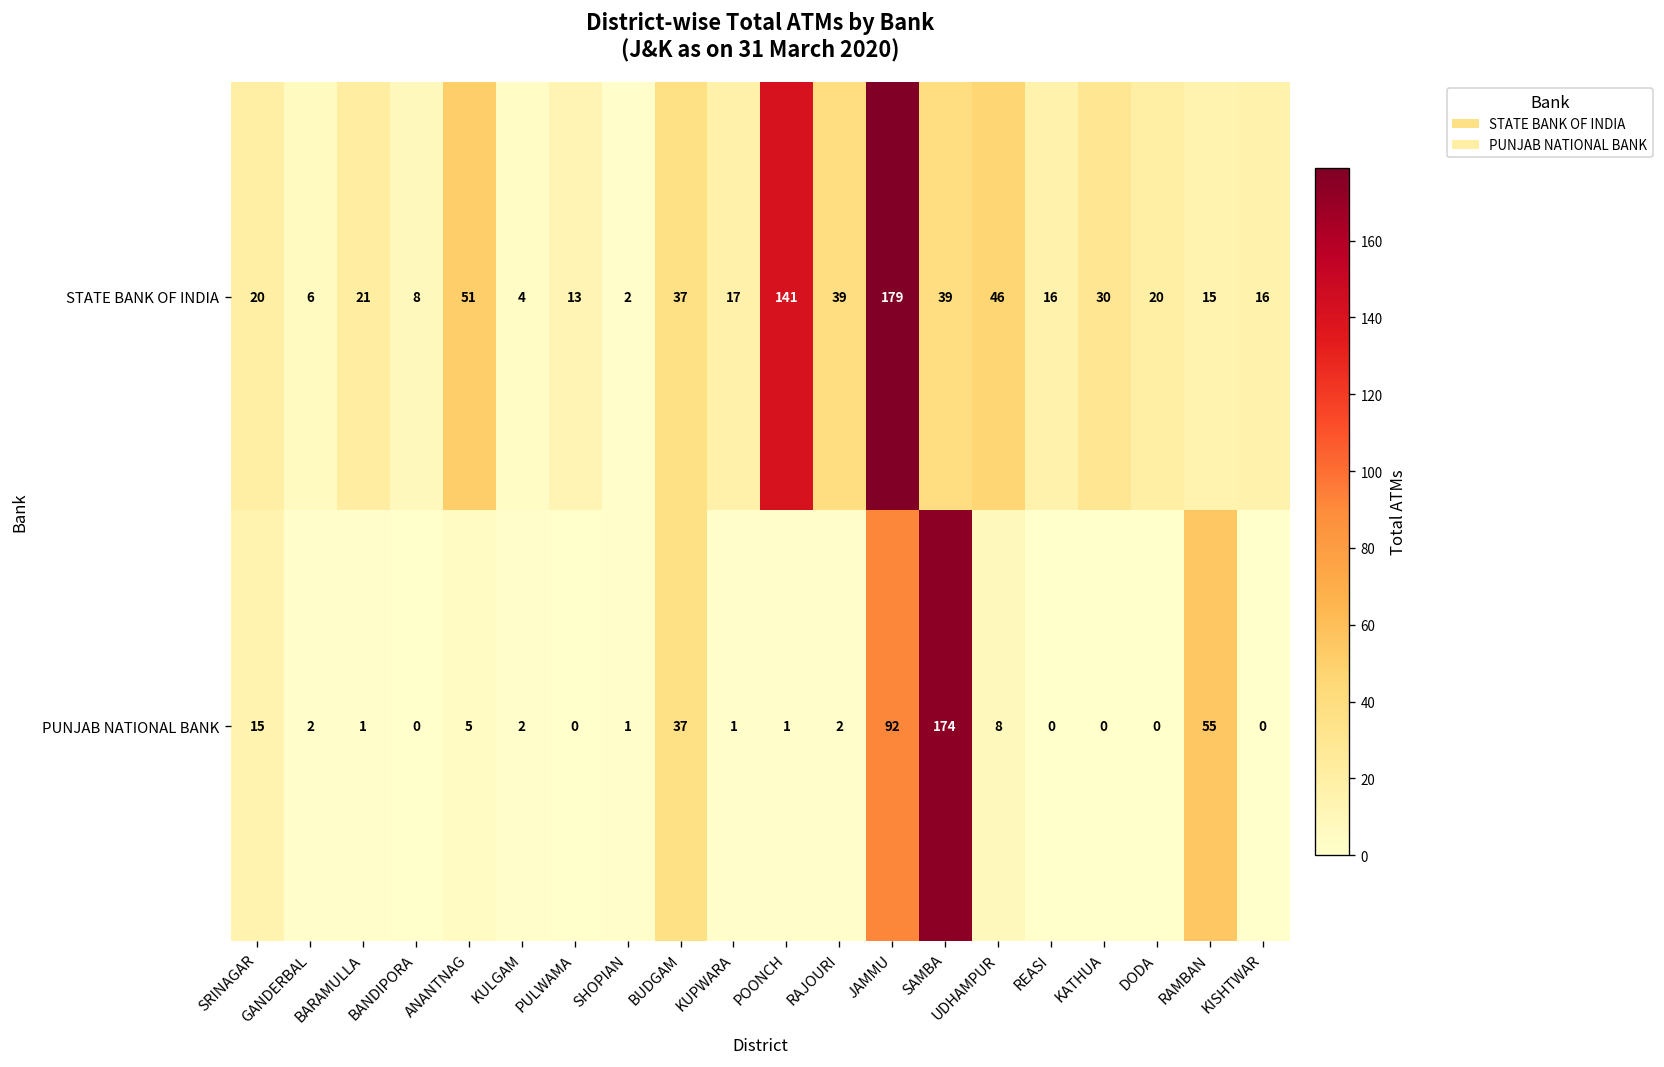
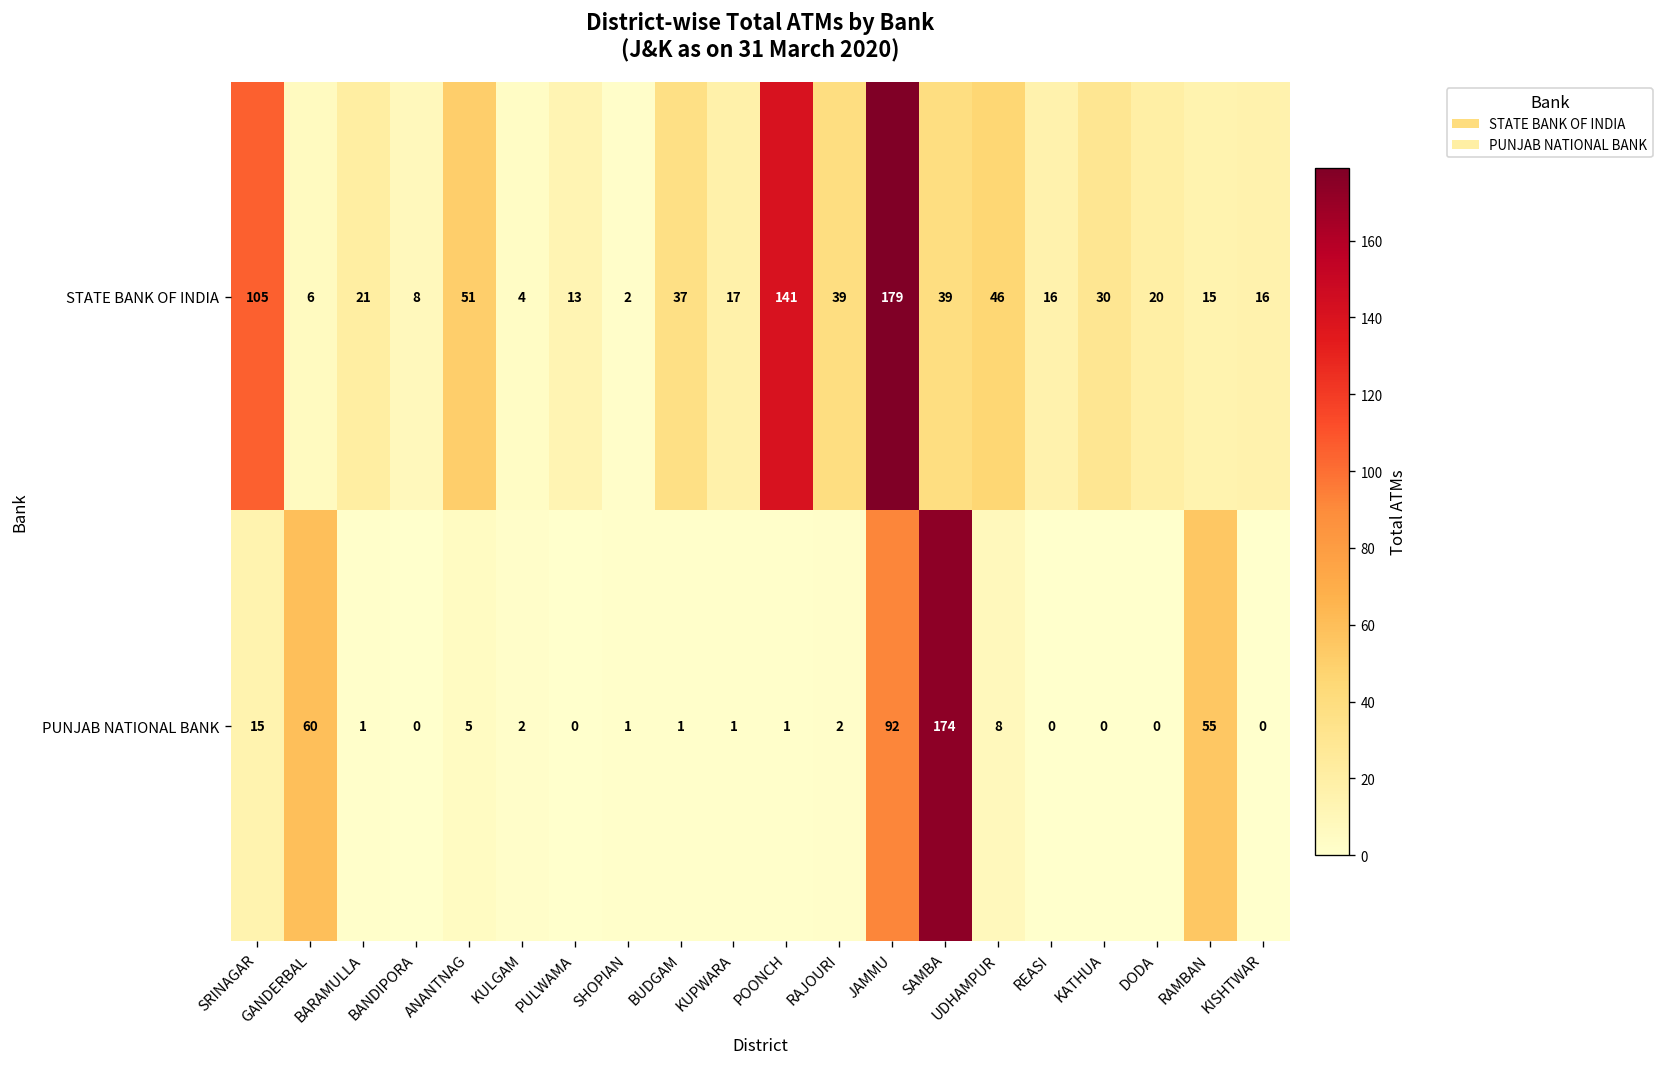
STATE BANK OF INDIA, SRINAGAR: 20 -> 105
PUNJAB NATIONAL BANK, GANDERBAL: 2 -> 60
PUNJAB NATIONAL BANK, BUDGAM: 37 -> 1
